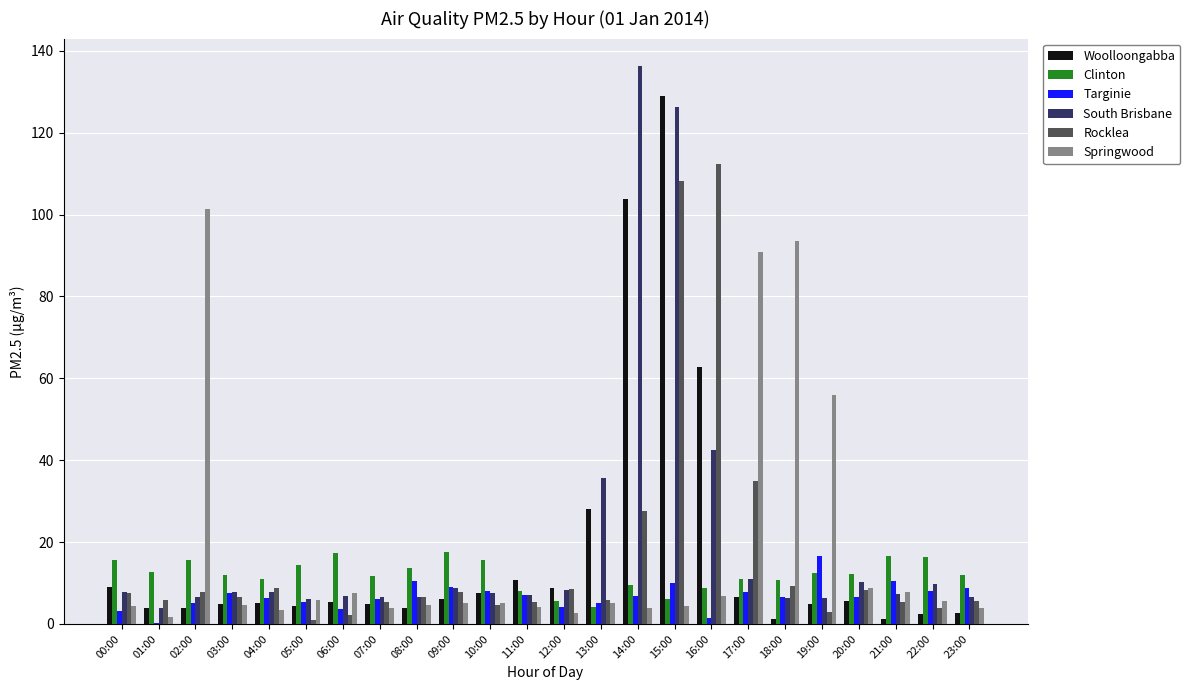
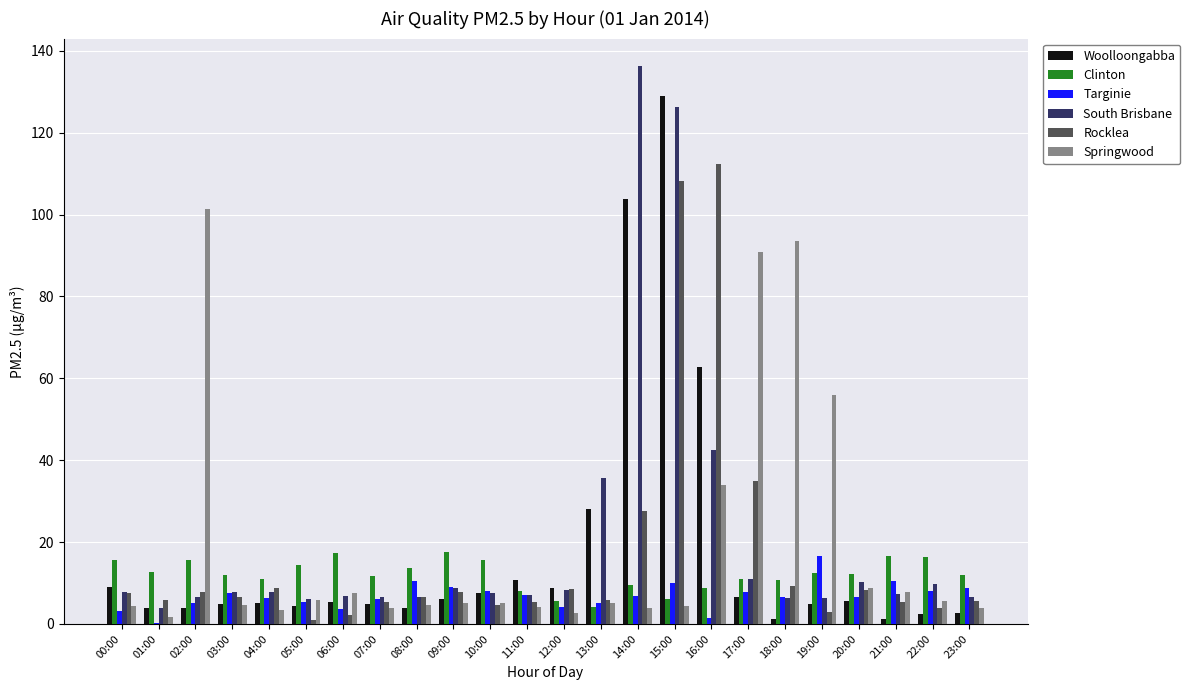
Springwood, 16:00: 7 -> 34
